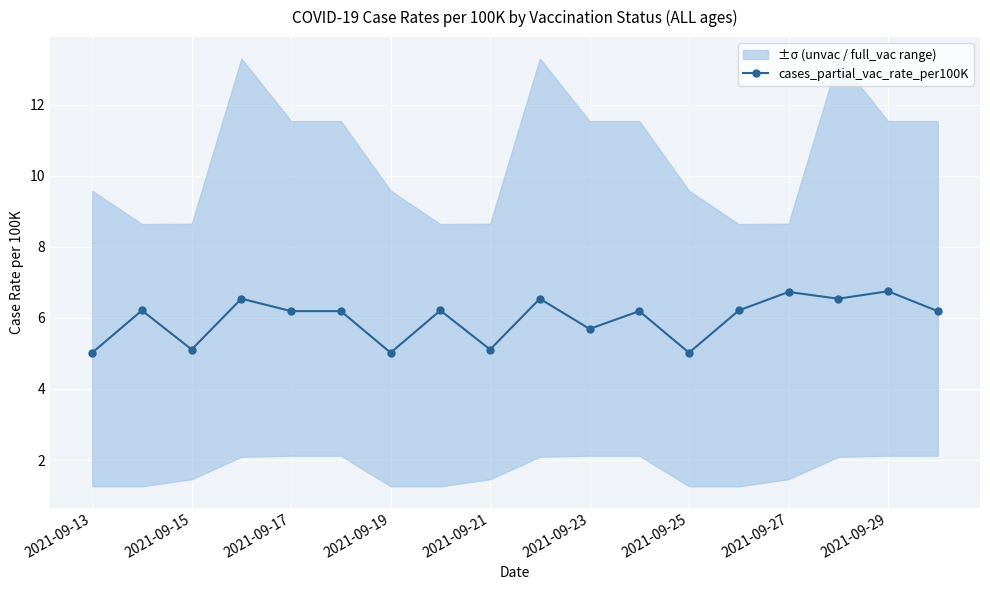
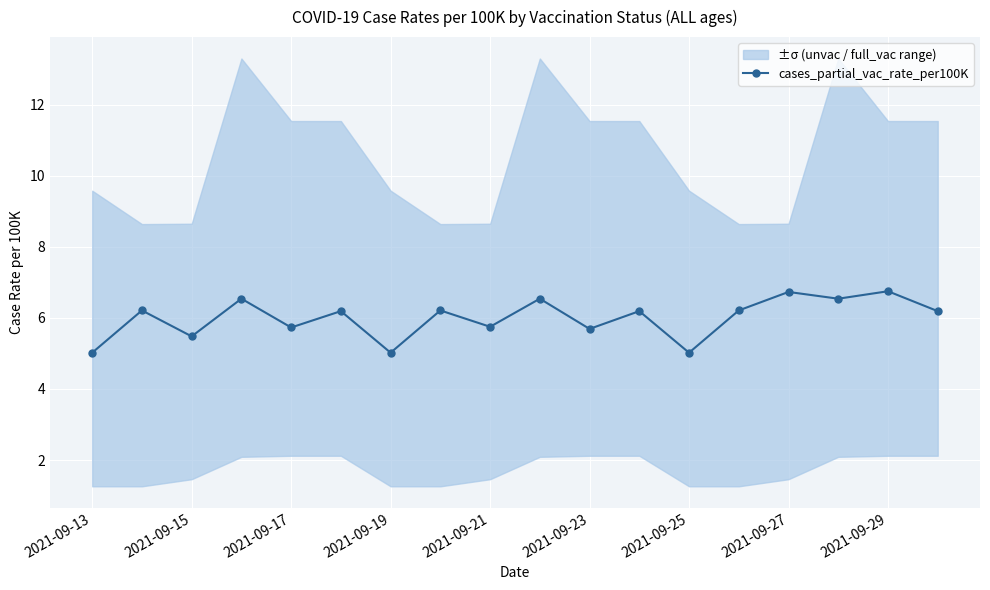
cases_partial_vac_rate_per100K, 2021-09-15: 5.1 -> 5.5
cases_partial_vac_rate_per100K, 2021-09-17: 6.2 -> 5.7
cases_partial_vac_rate_per100K, 2021-09-21: 5.1 -> 5.8
